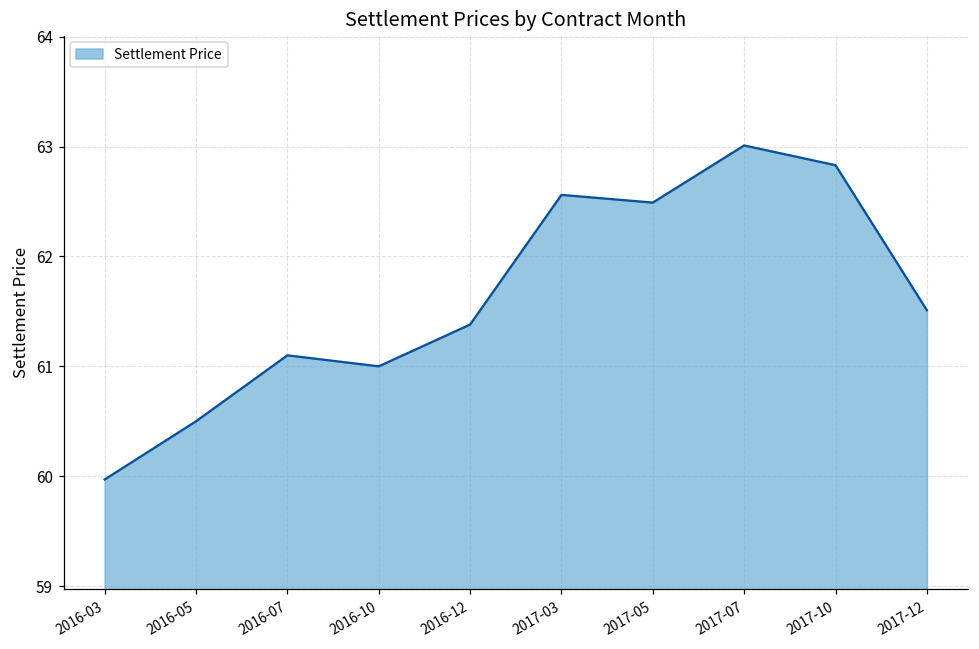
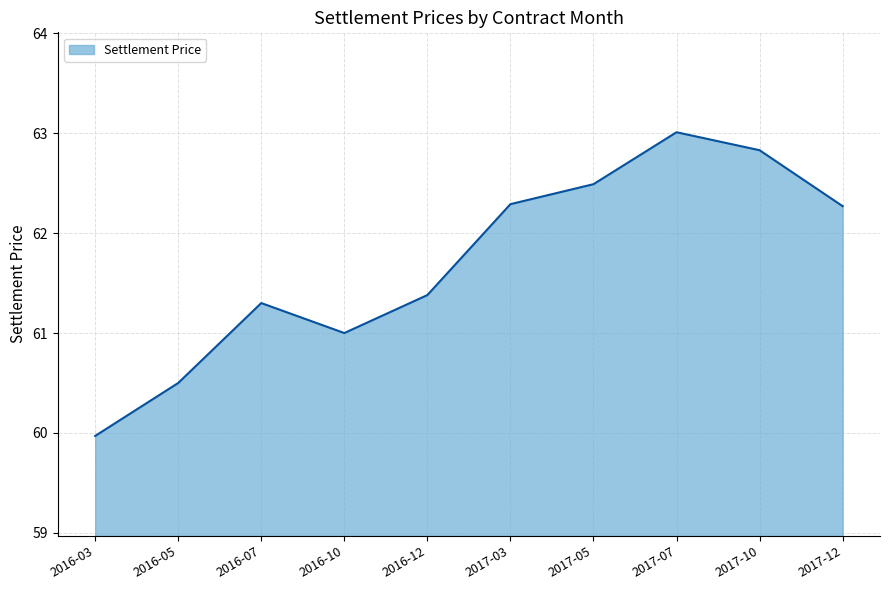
2016-07: 61.1 -> 61.3
2017-03: 62.6 -> 62.3
2017-12: 61.5 -> 62.3
